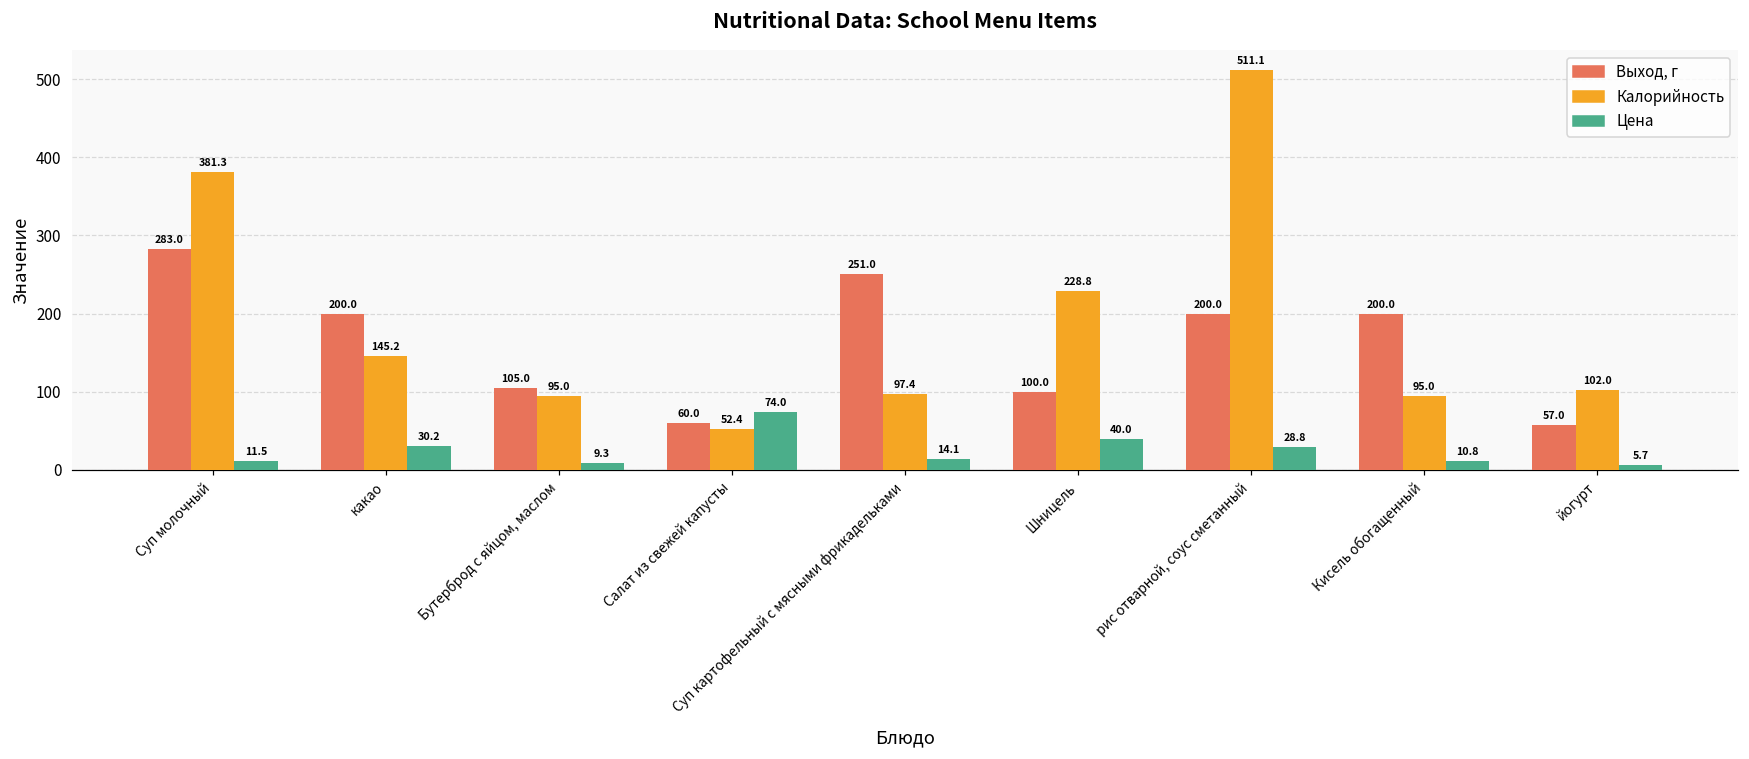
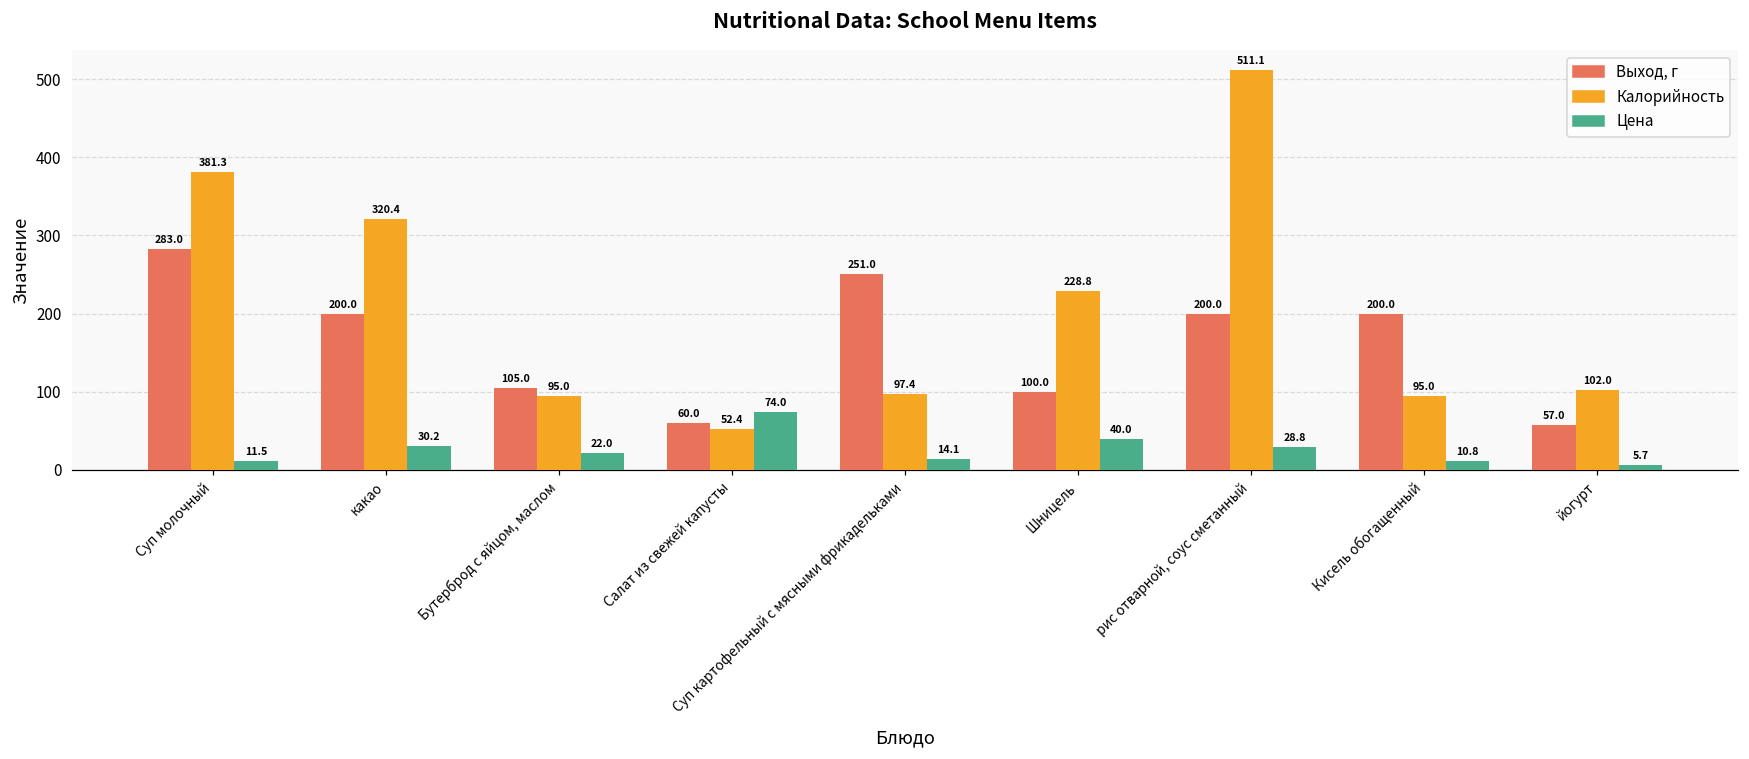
Калорийность, какао: 145.2 -> 320.4
Цена, Бутерброд с яйцом, маслом: 9.3 -> 22.0
